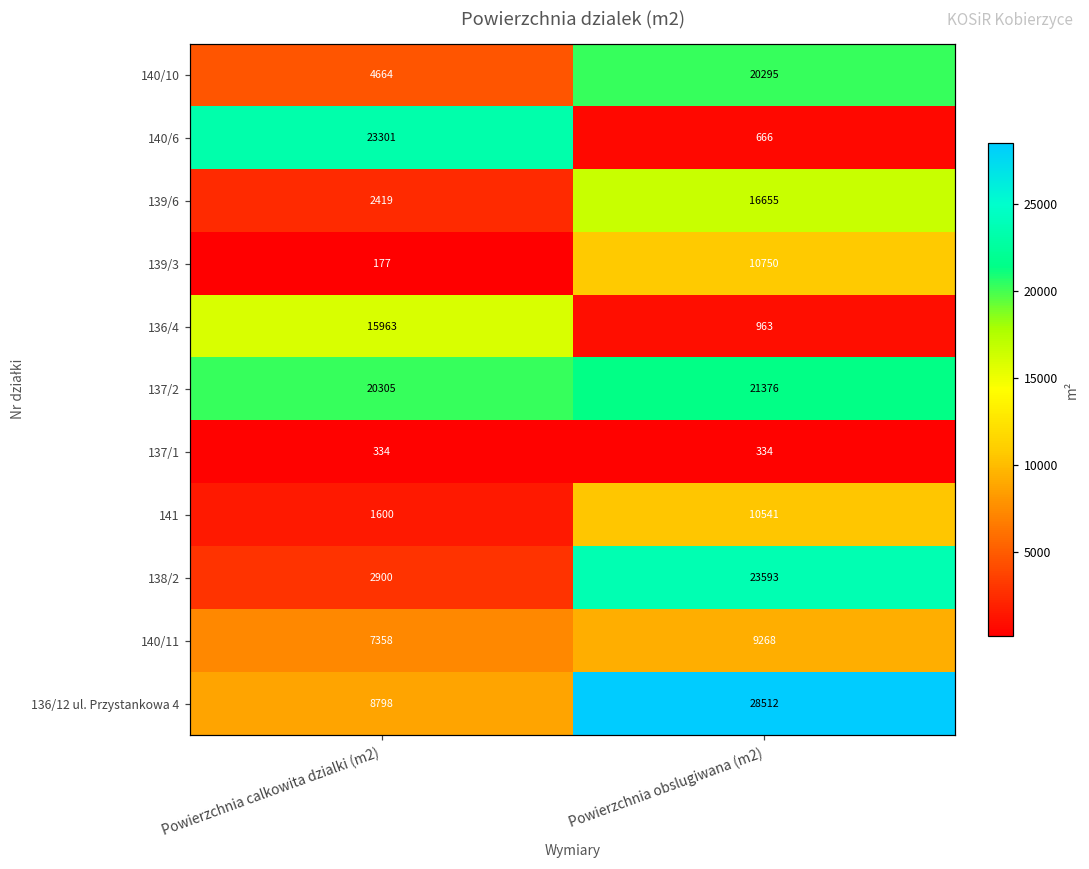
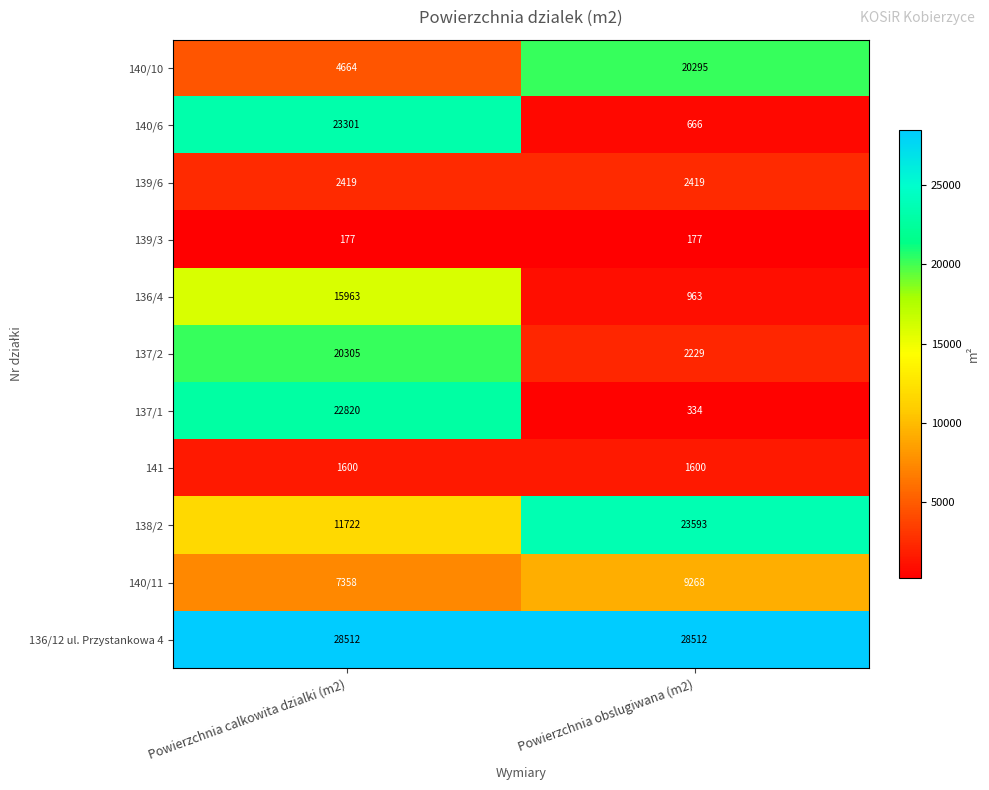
139/6, Powierzchnia obslugiwana (m2): 16655 -> 2419
139/3, Powierzchnia obslugiwana (m2): 10750 -> 177
137/2, Powierzchnia obslugiwana (m2): 21376 -> 2229
137/1, Powierzchnia calkowita dzialki (m2): 334 -> 22820
141, Powierzchnia obslugiwana (m2): 10541 -> 1600
138/2, Powierzchnia calkowita dzialki (m2): 2900 -> 11722
136/12 ul. Przystankowa 4, Powierzchnia calkowita dzialki (m2): 8798 -> 28512
